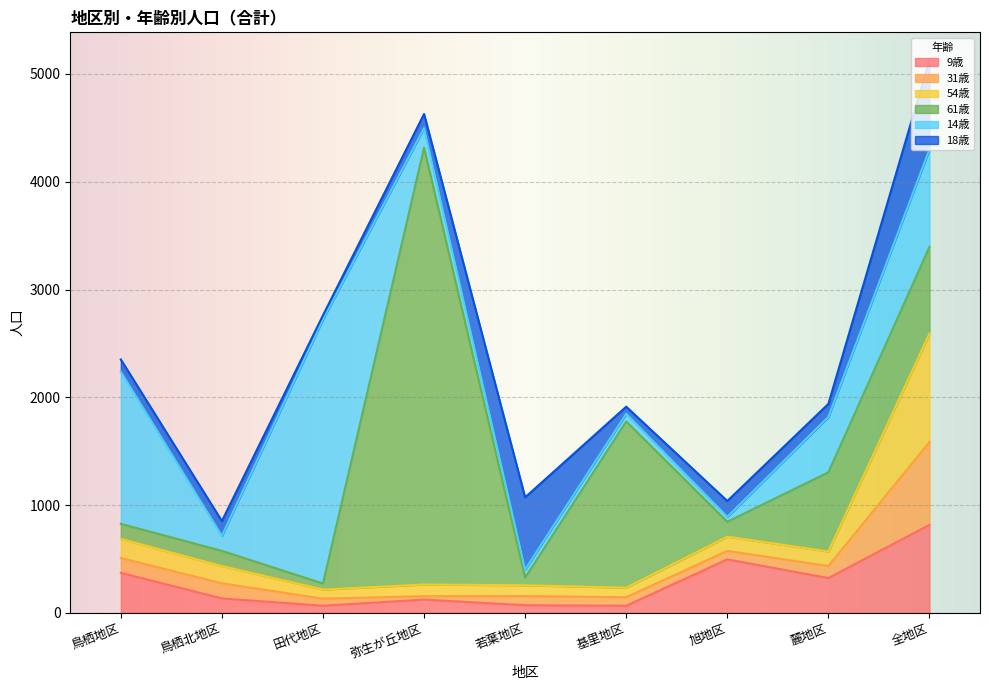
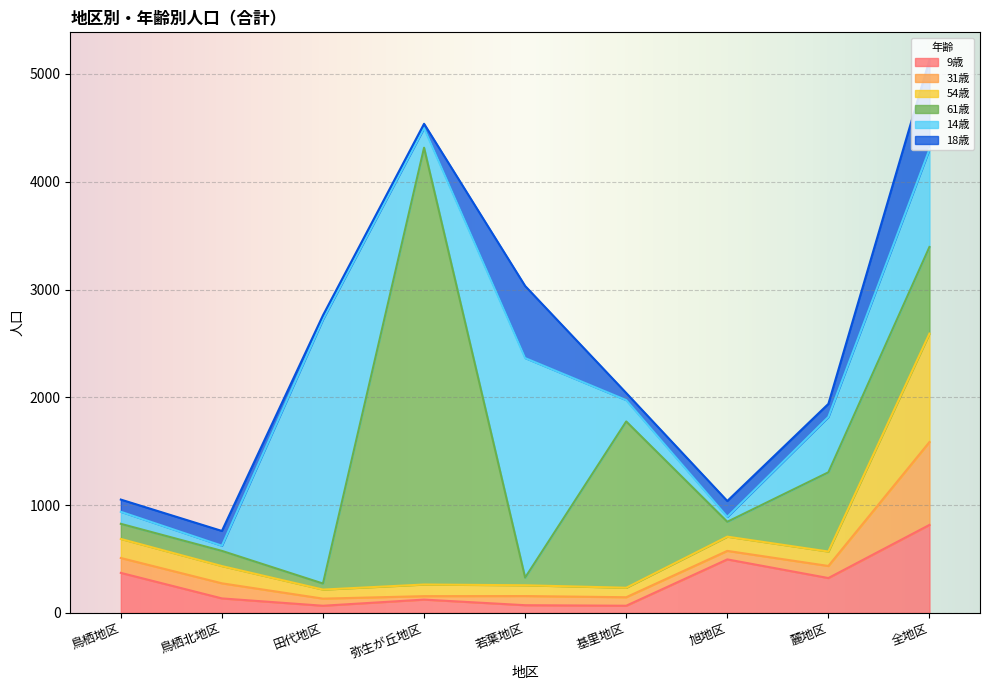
14歳, 鳥栖地区: 1410 -> 110
14歳, 鳥栖北地区: 140 -> 50
18歳, 弥生が丘地区: 130 -> 40
14歳, 若葉地区: 80 -> 2040
14歳, 基里地区: 70 -> 200
